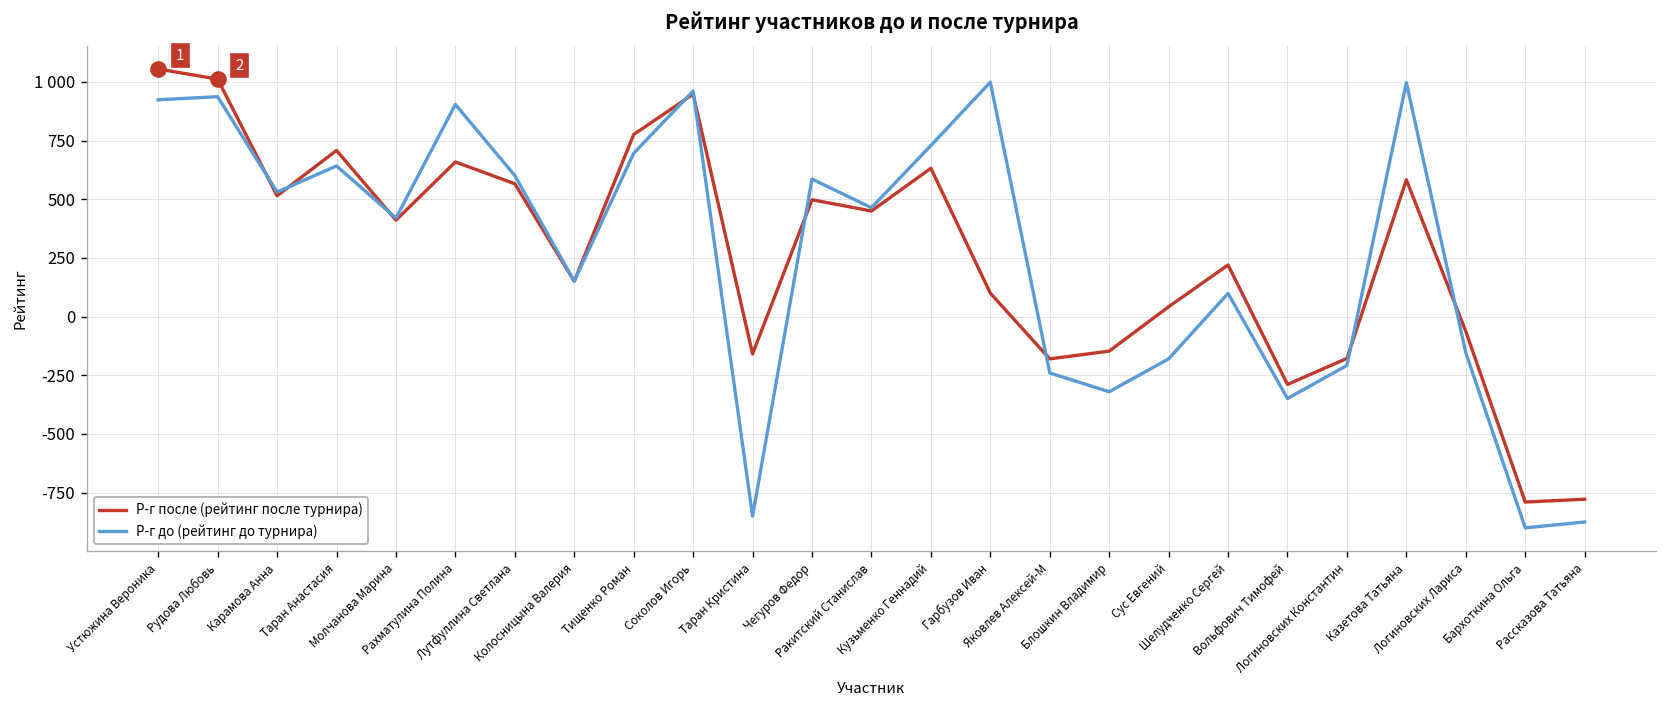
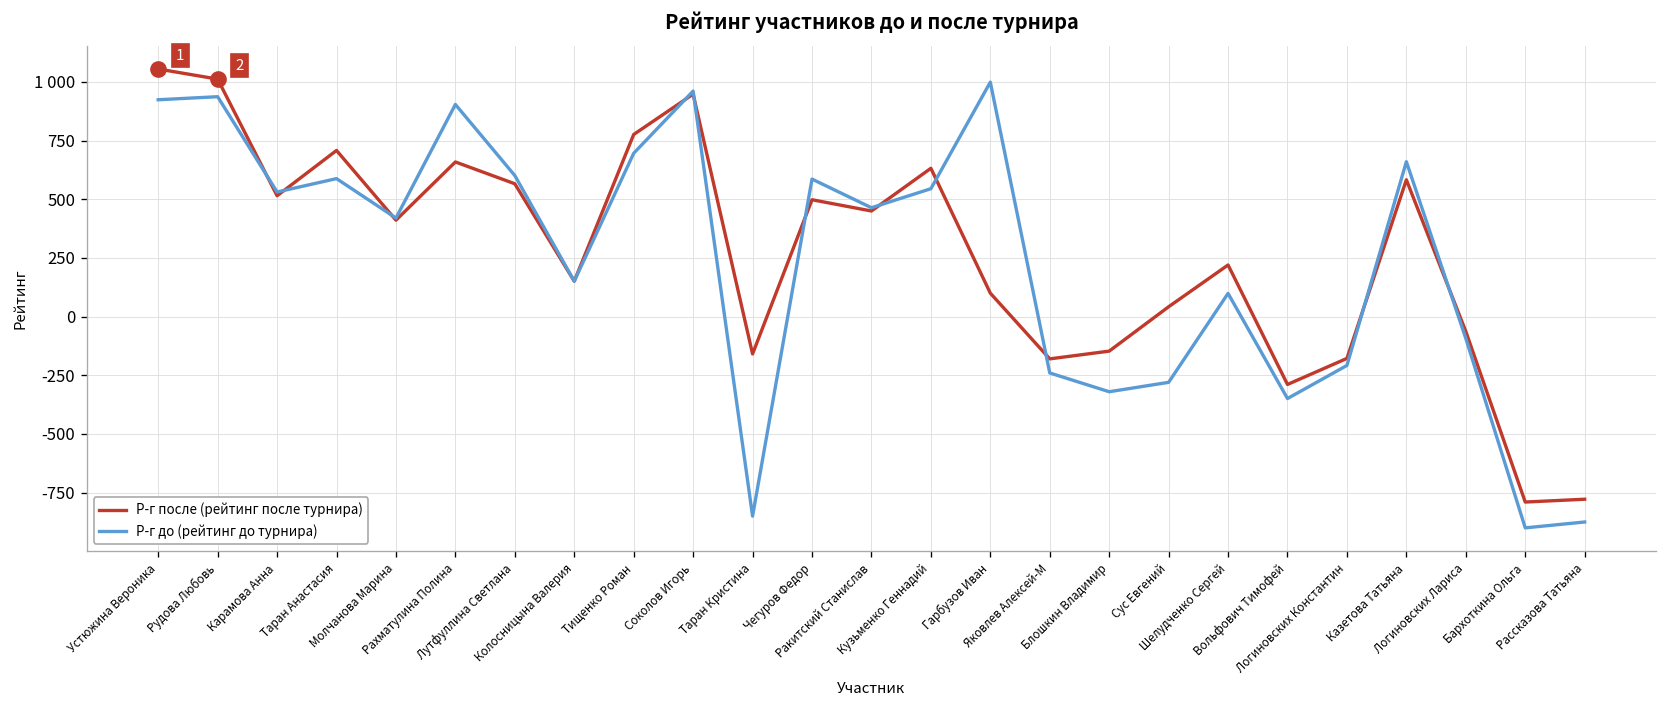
Р-г до (рейтинг до турнира), Таран Анастасия: 640 -> 590
Р-г до (рейтинг до турнира), Кузьменко Геннадий: 730 -> 550
Р-г до (рейтинг до турнира), Сус Евгений: -180 -> -280
Р-г до (рейтинг до турнира), Казетова Татьяна: 1000 -> 660
Р-г до (рейтинг до турнира), Логиновских Лариса: -150 -> -90
